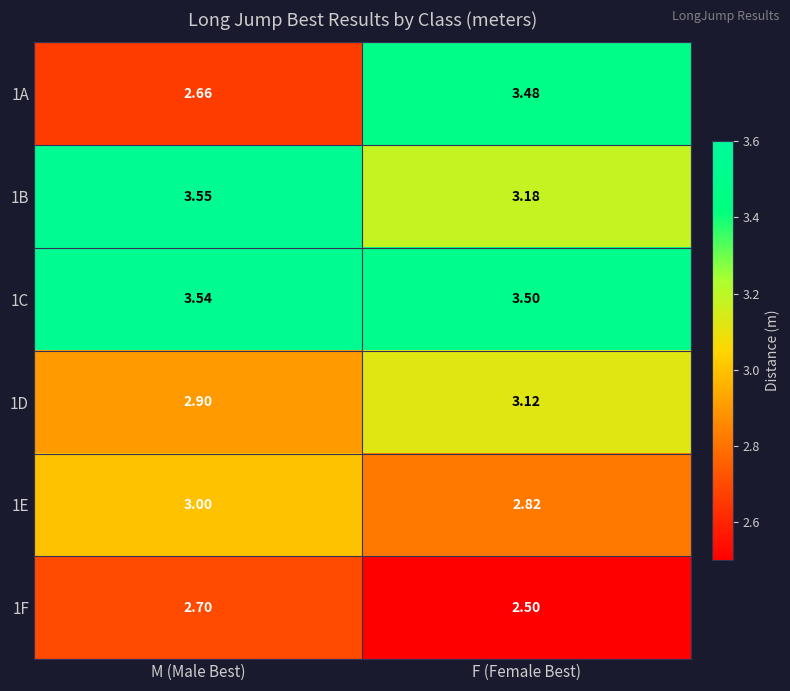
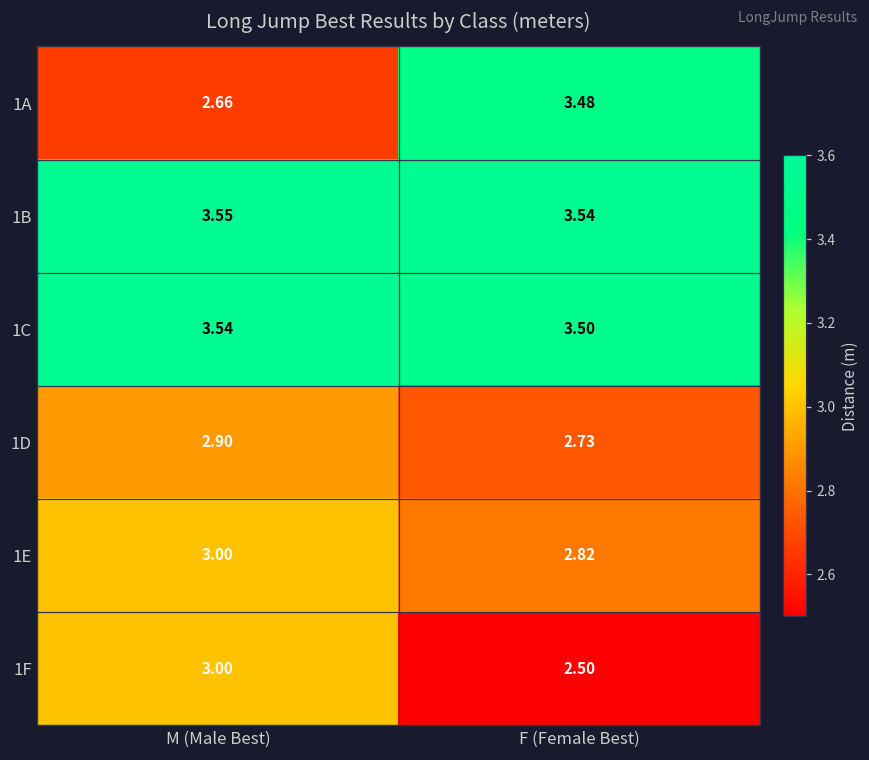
1B, F (Female Best): 3.18 -> 3.54
1D, F (Female Best): 3.12 -> 2.73
1F, M (Male Best): 2.70 -> 3.00
